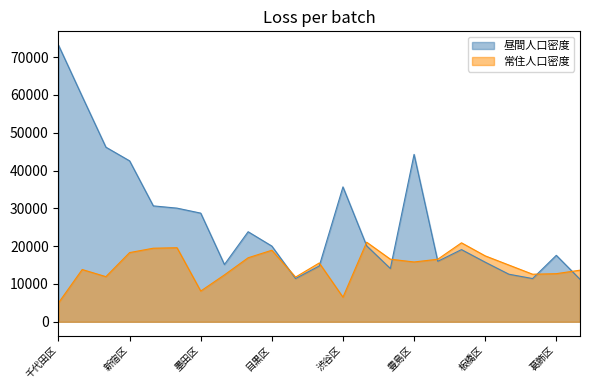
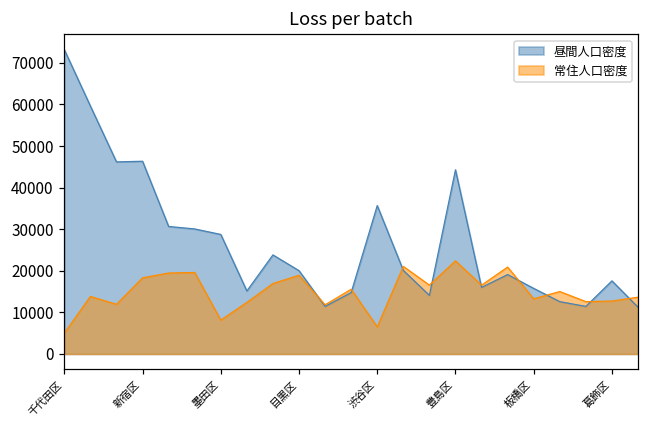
昼間人口密度, 新宿区: 43000 -> 46000
常住人口密度, 豊島区: 16000 -> 22000
常住人口密度, 板橋区: 17000 -> 13000
